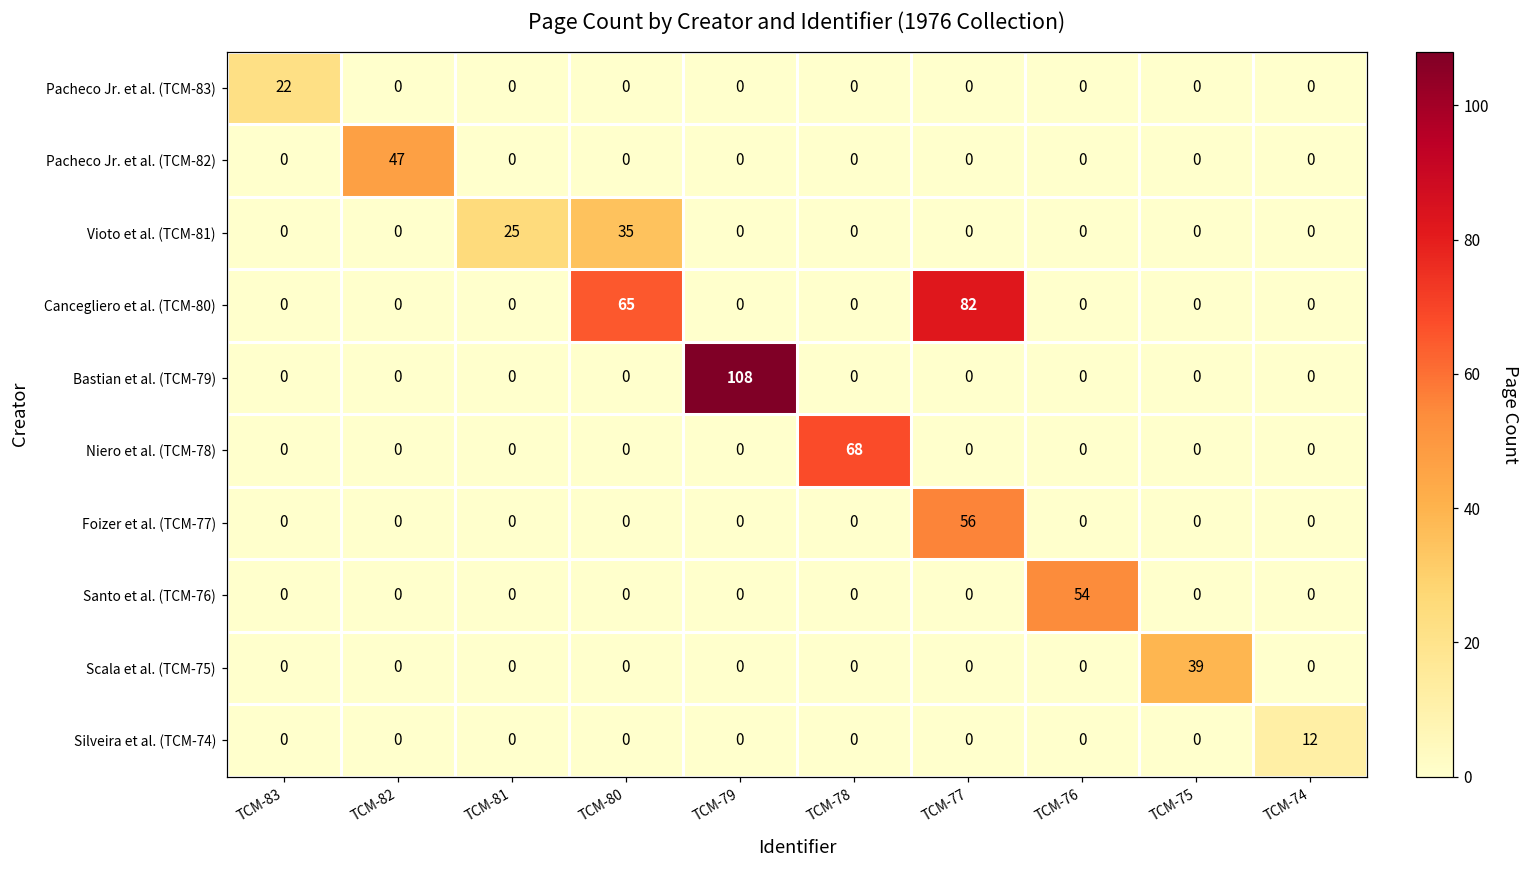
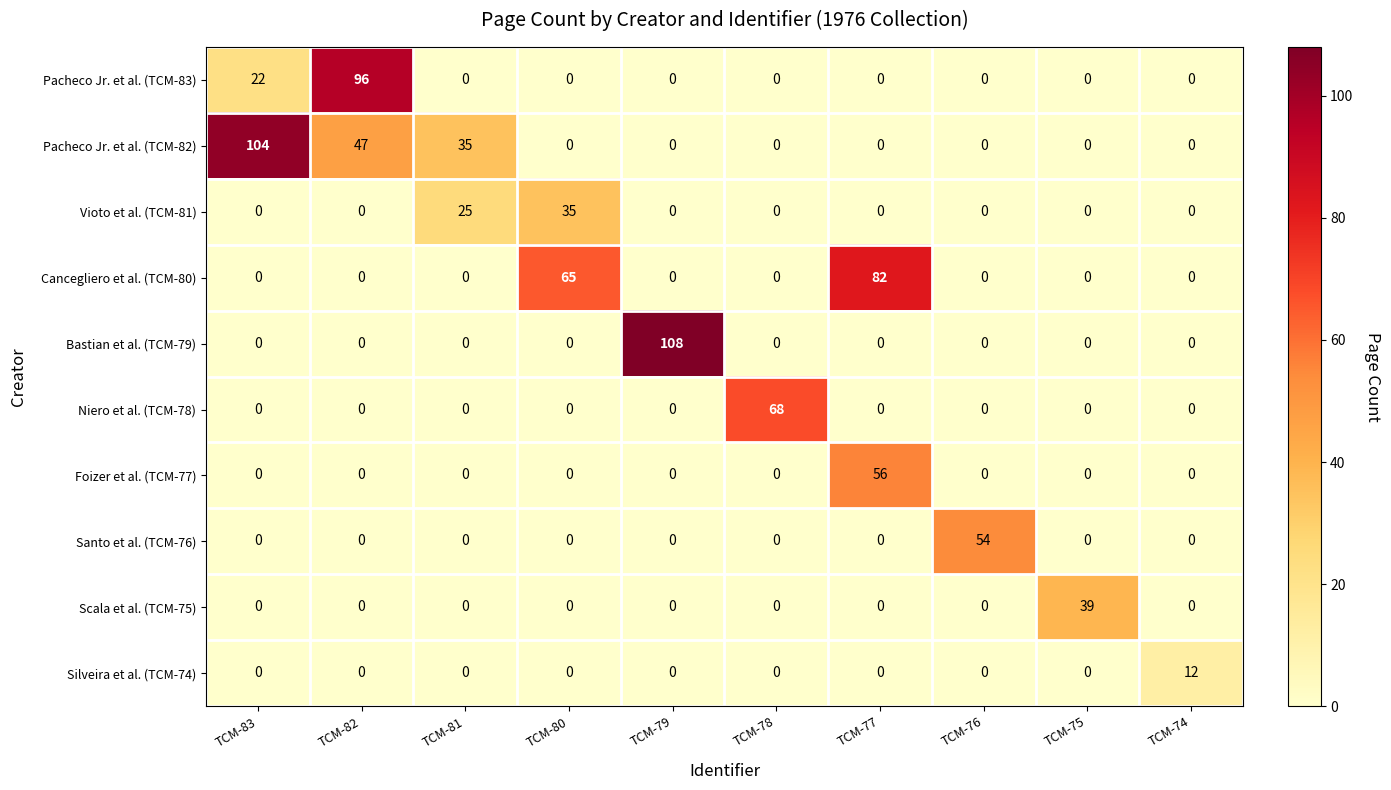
Pacheco Jr. et al. (TCM-83), TCM-82: 0 -> 96
Pacheco Jr. et al. (TCM-82), TCM-83: 0 -> 104
Pacheco Jr. et al. (TCM-82), TCM-81: 0 -> 35
